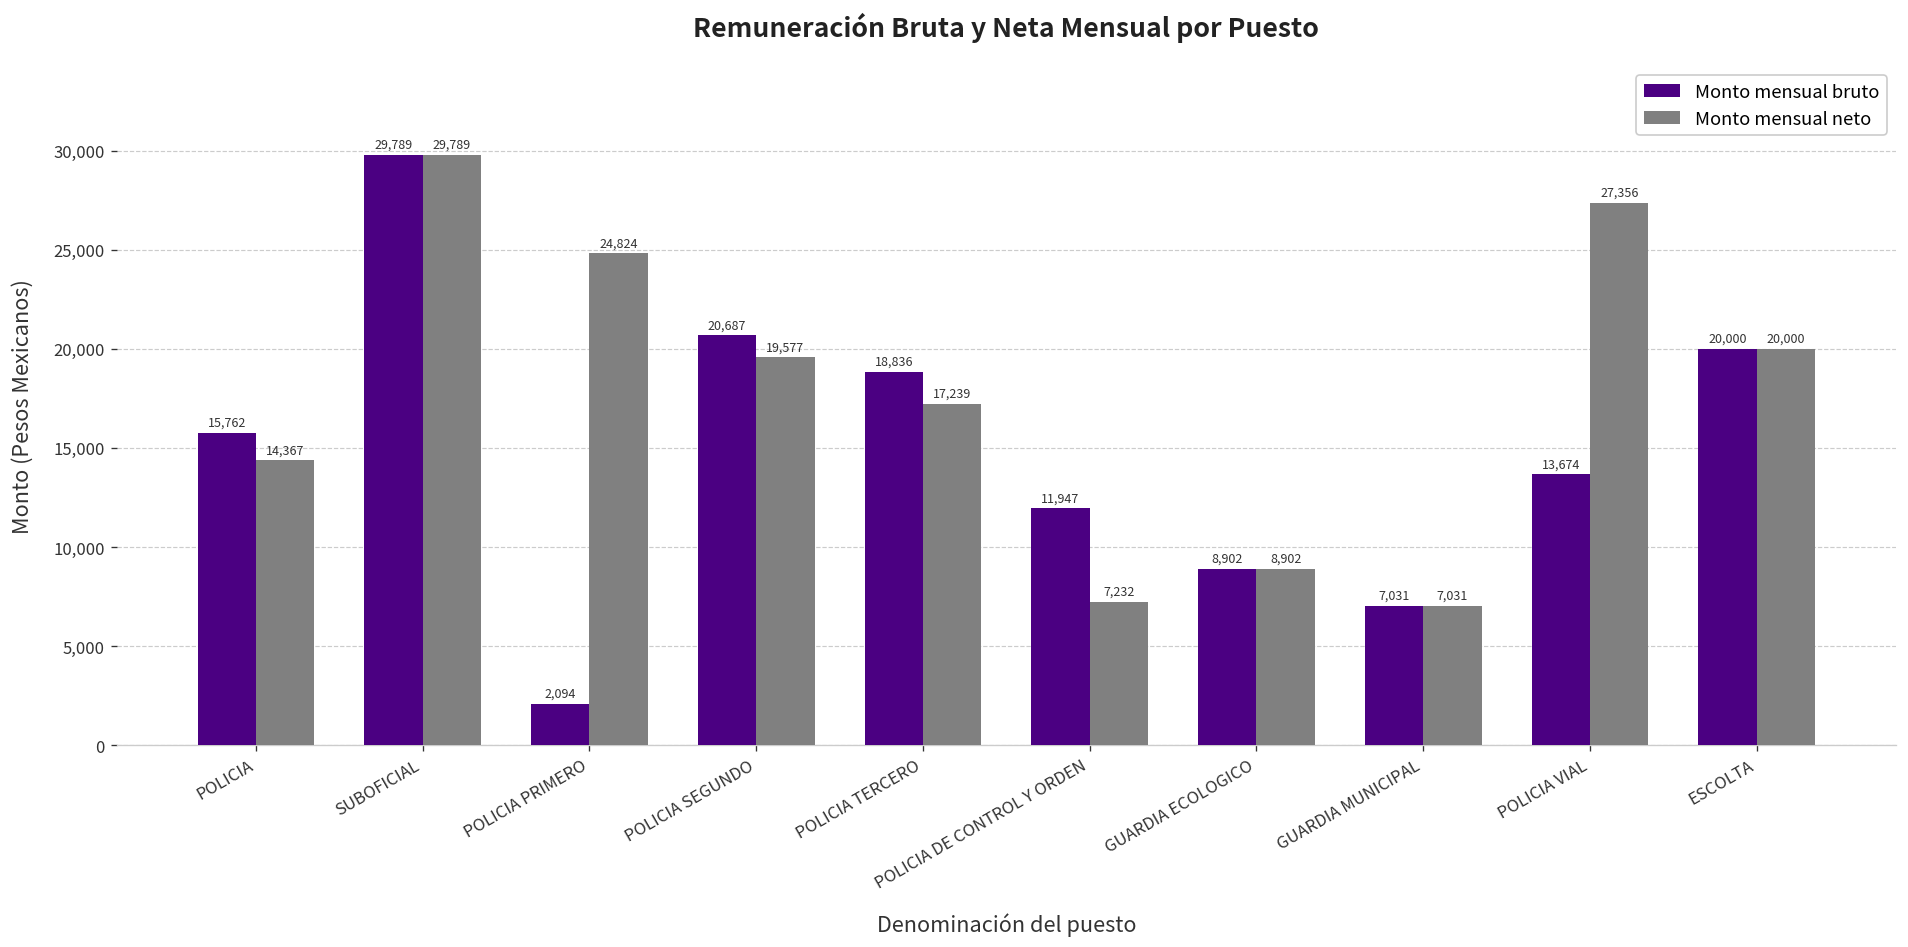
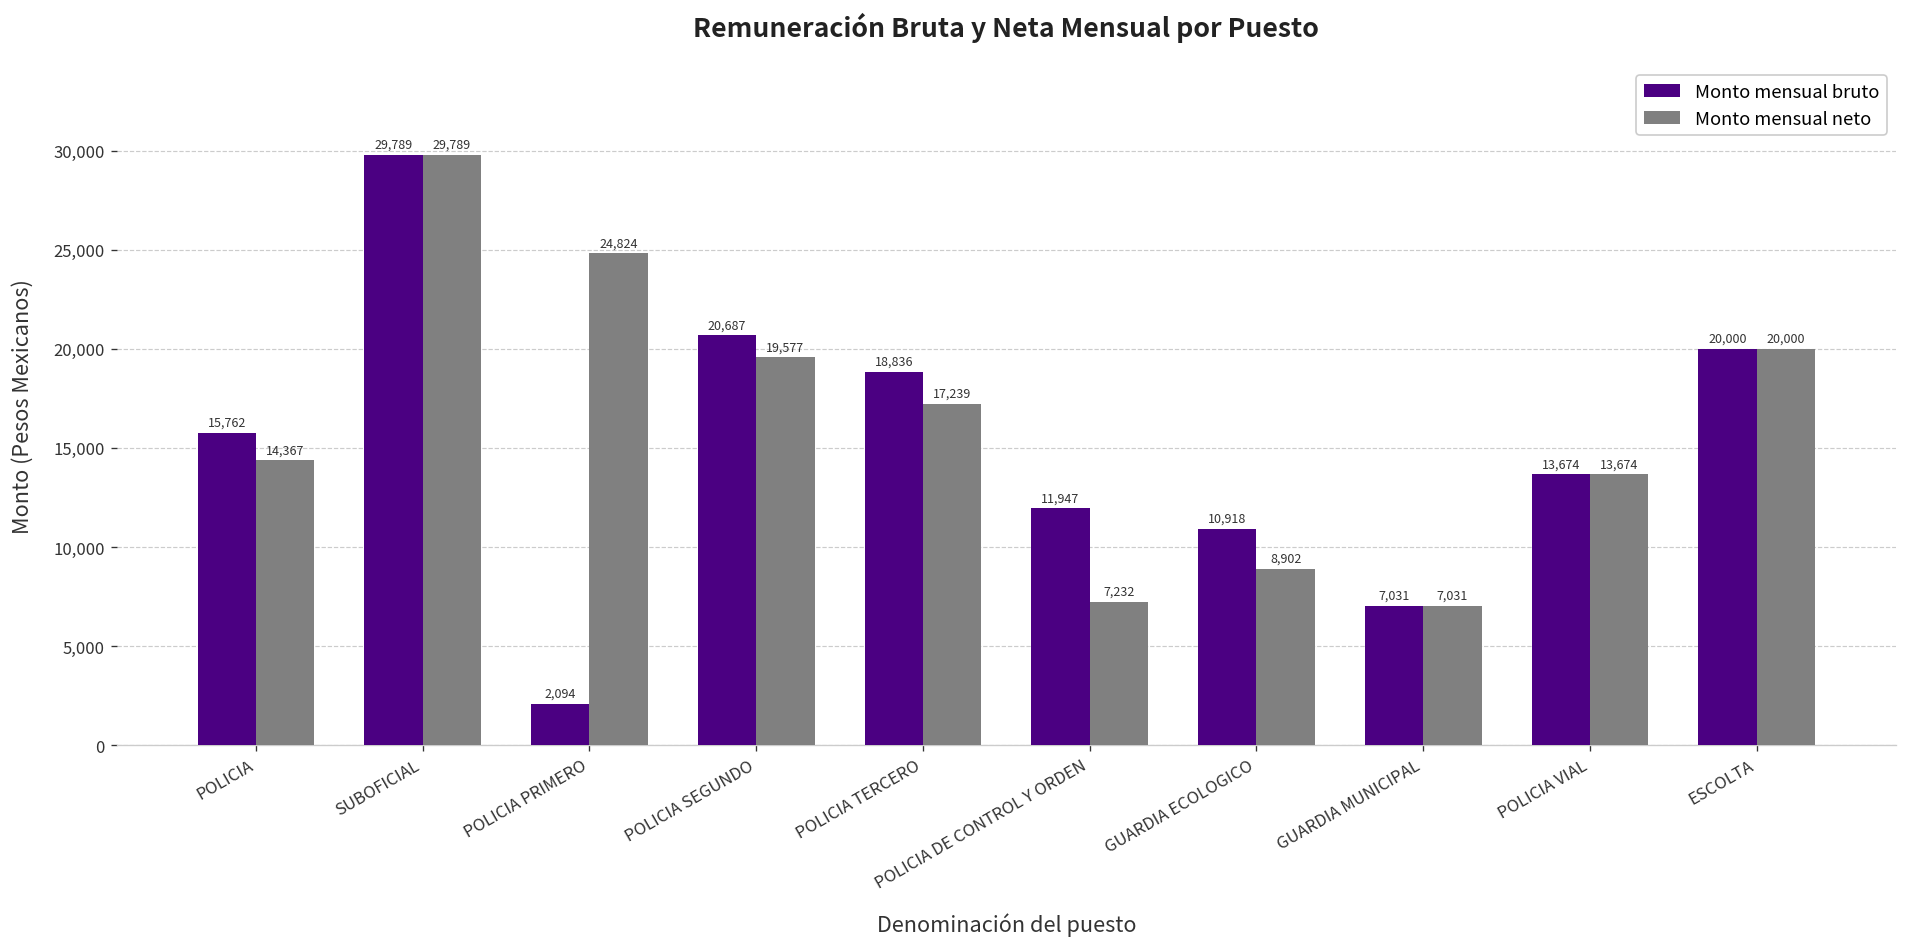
Monto mensual bruto, GUARDIA ECOLOGICO: 8,902 -> 10,918
Monto mensual neto, POLICIA VIAL: 27,356 -> 13,674
